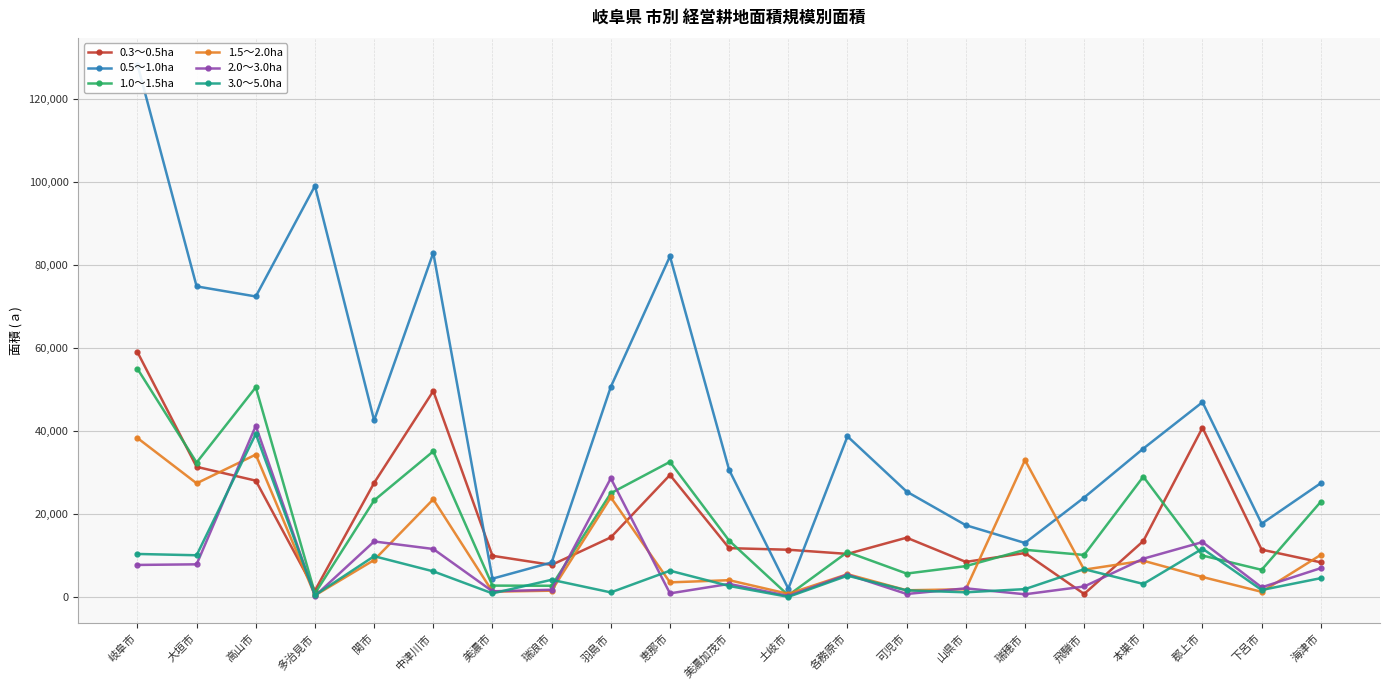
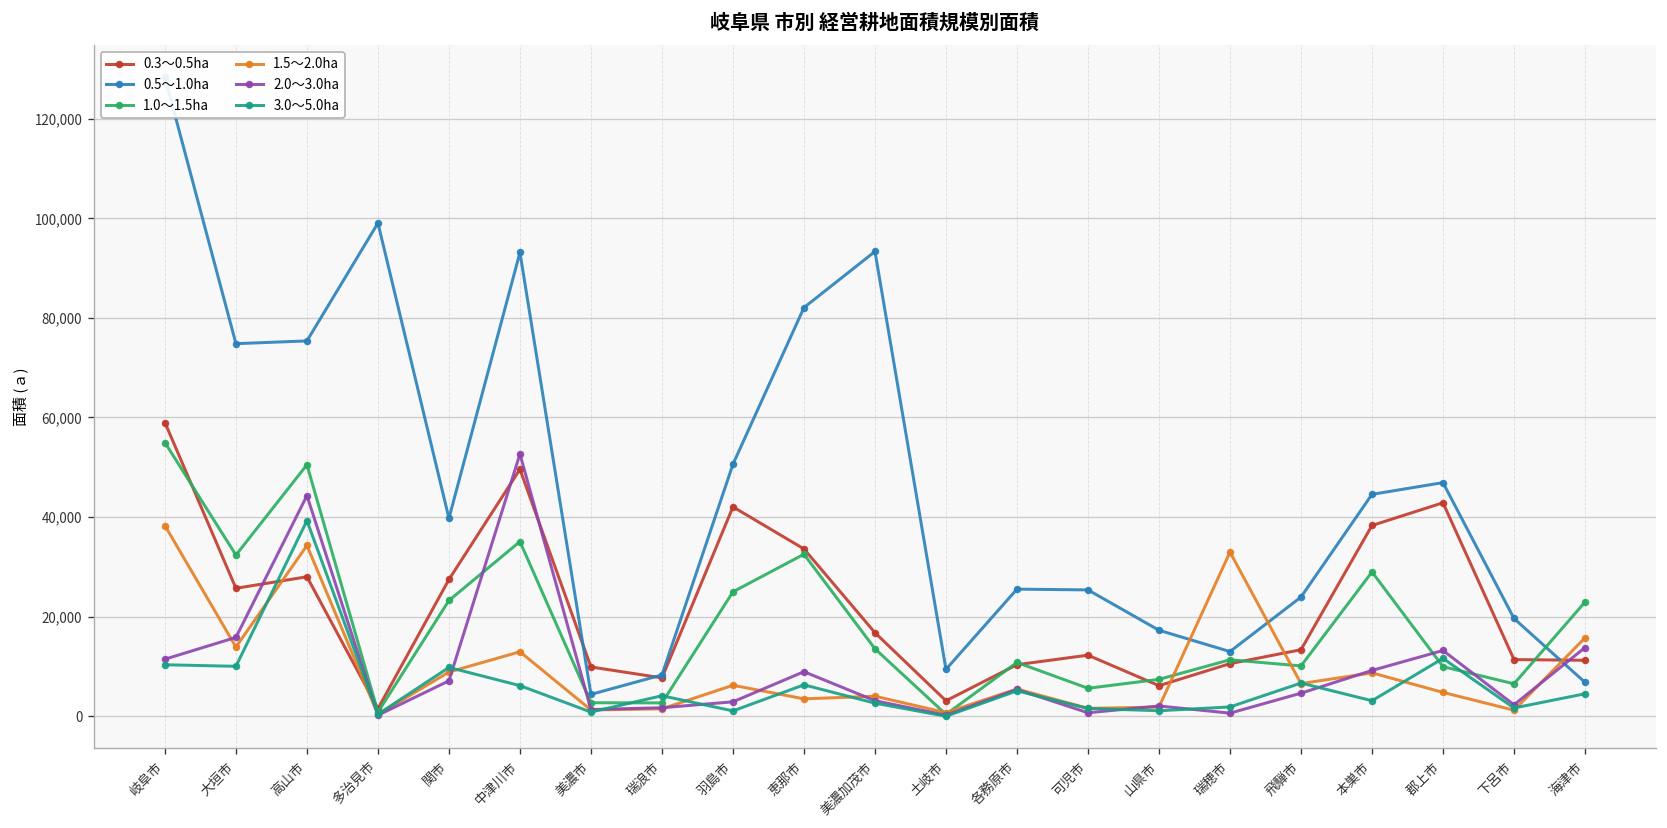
2.0～3.0ha, 岐阜市: 8,000 -> 11,000
0.3～0.5ha, 大垣市: 31,000 -> 26,000
1.5～2.0ha, 大垣市: 27,000 -> 14,000
2.0～3.0ha, 大垣市: 8,000 -> 16,000
0.5～1.0ha, 高山市: 72,000 -> 75,000
2.0～3.0ha, 高山市: 41,000 -> 44,000
0.5～1.0ha, 関市: 43,000 -> 40,000
2.0～3.0ha, 関市: 13,000 -> 7,000
0.5～1.0ha, 中津川市: 83,000 -> 93,000
1.5～2.0ha, 中津川市: 24,000 -> 13,000
2.0～3.0ha, 中津川市: 12,000 -> 53,000
0.3～0.5ha, 羽島市: 14,000 -> 42,000
1.5～2.0ha, 羽島市: 24,000 -> 6,000
2.0～3.0ha, 羽島市: 29,000 -> 3,000
0.3～0.5ha, 恵那市: 29,000 -> 34,000
2.0～3.0ha, 恵那市: 1,000 -> 9,000
0.3～0.5ha, 美濃加茂市: 12,000 -> 17,000
0.5～1.0ha, 美濃加茂市: 31,000 -> 93,000
0.3～0.5ha, 土岐市: 11,000 -> 3,000
0.5～1.0ha, 土岐市: 2,000 -> 9,000
0.5～1.0ha, 各務原市: 39,000 -> 26,000
0.3～0.5ha, 可児市: 14,000 -> 12,000
0.3～0.5ha, 山県市: 8,000 -> 6,000
0.3～0.5ha, 飛騨市: 1,000 -> 13,000
2.0～3.0ha, 飛騨市: 2,000 -> 5,000
0.3～0.5ha, 本巣市: 13,000 -> 38,000
0.5～1.0ha, 本巣市: 36,000 -> 45,000
0.3～0.5ha, 郡上市: 41,000 -> 43,000
0.5～1.0ha, 下呂市: 18,000 -> 20,000
0.3～0.5ha, 海津市: 8,000 -> 11,000
0.5～1.0ha, 海津市: 27,000 -> 7,000
1.5～2.0ha, 海津市: 10,000 -> 16,000
2.0～3.0ha, 海津市: 7,000 -> 14,000
